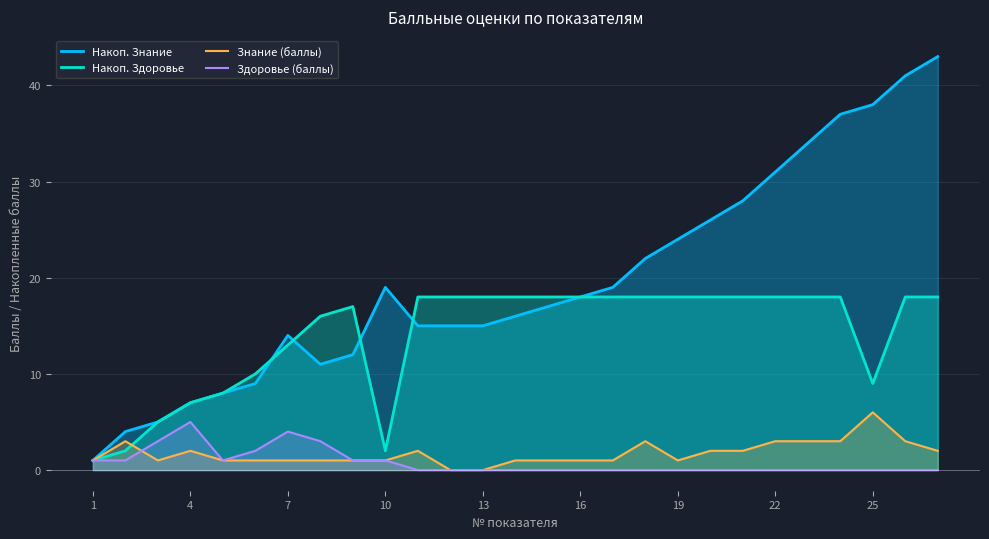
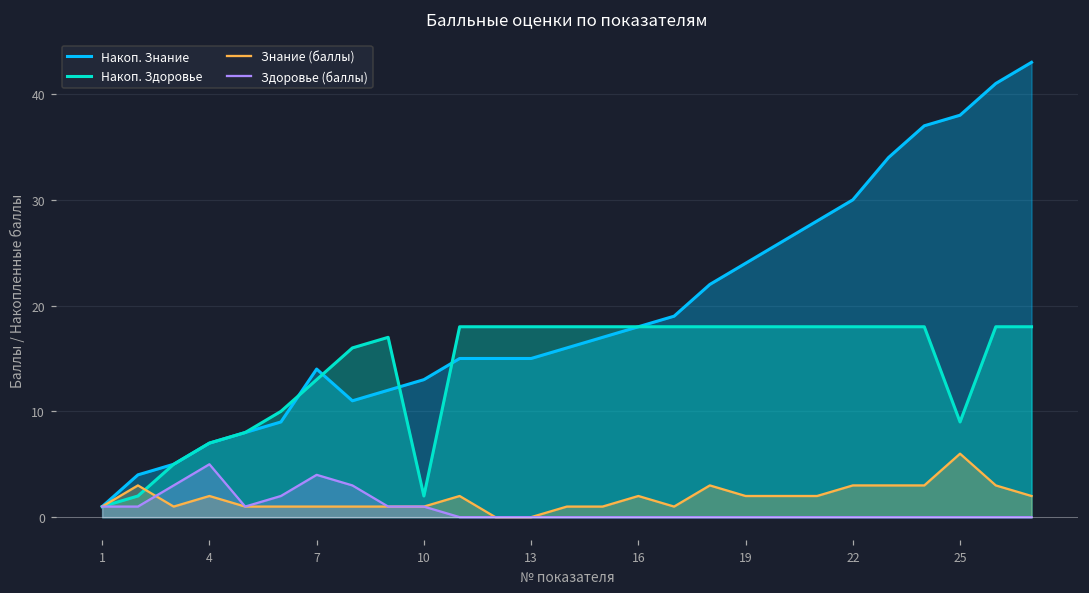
Накоп. Знание, 10: 19 -> 13
Знание (баллы), 16: 1 -> 2
Знание (баллы), 19: 1 -> 2
Накоп. Знание, 22: 31 -> 30
